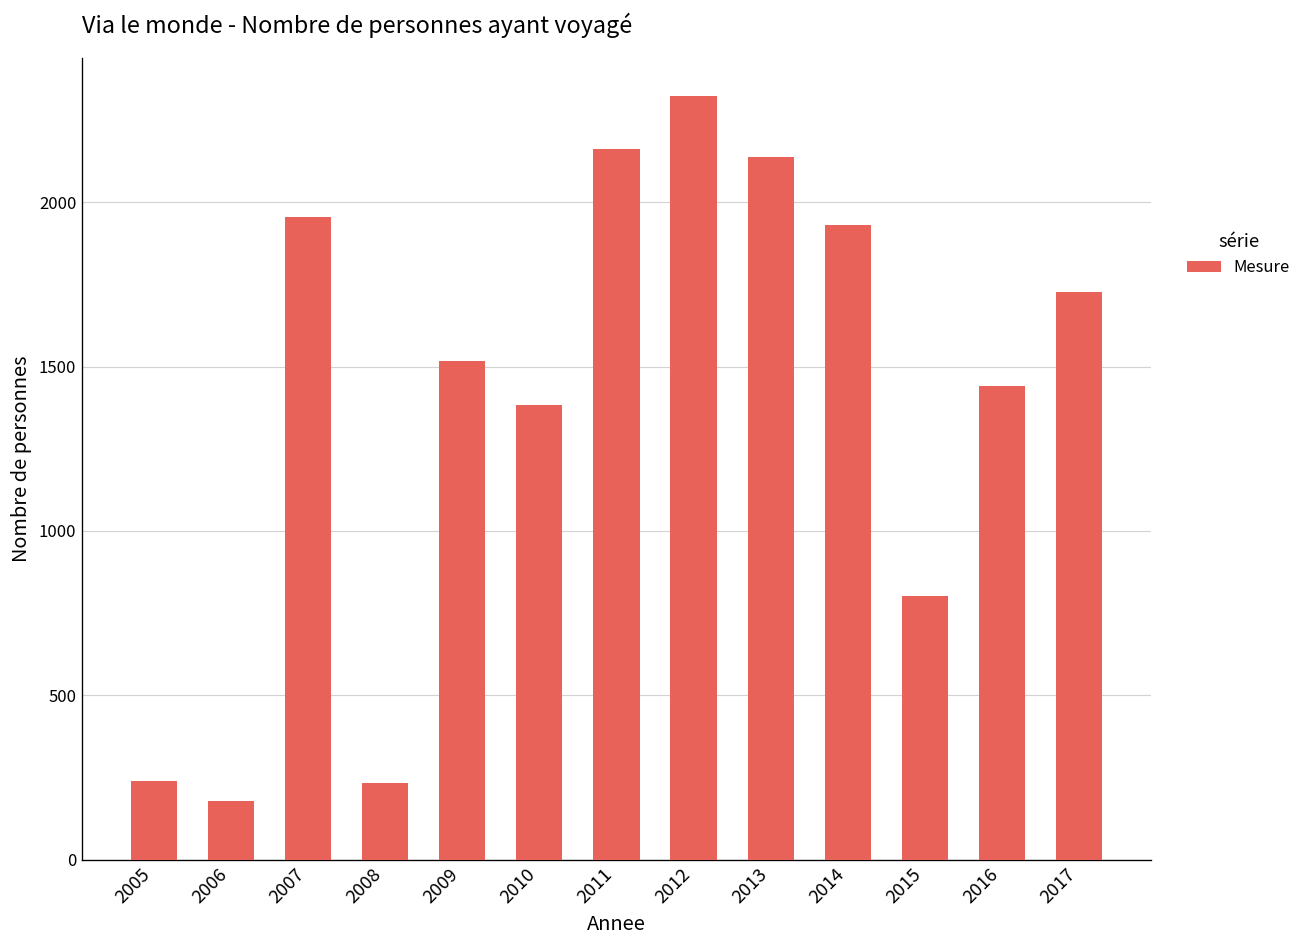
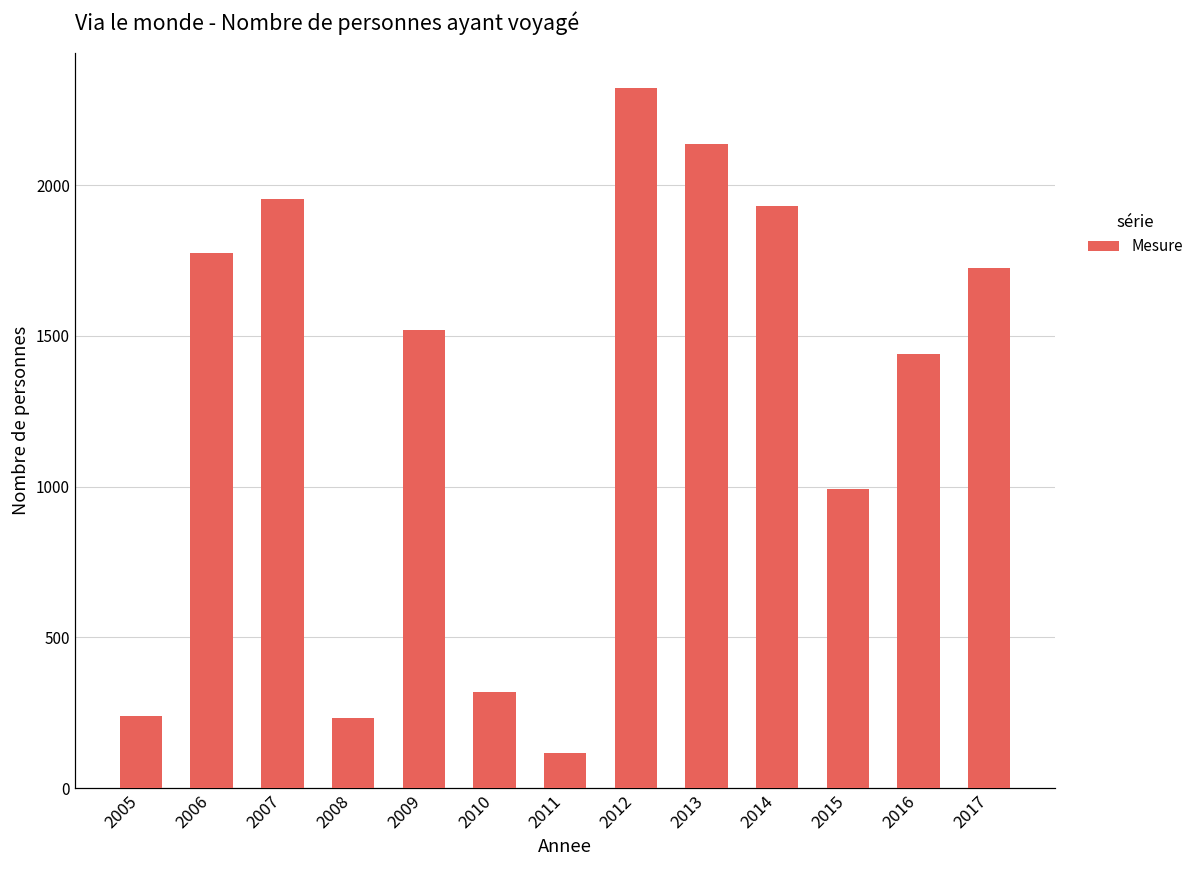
2006: 180 -> 1770
2010: 1380 -> 320
2011: 2160 -> 120
2015: 800 -> 990
